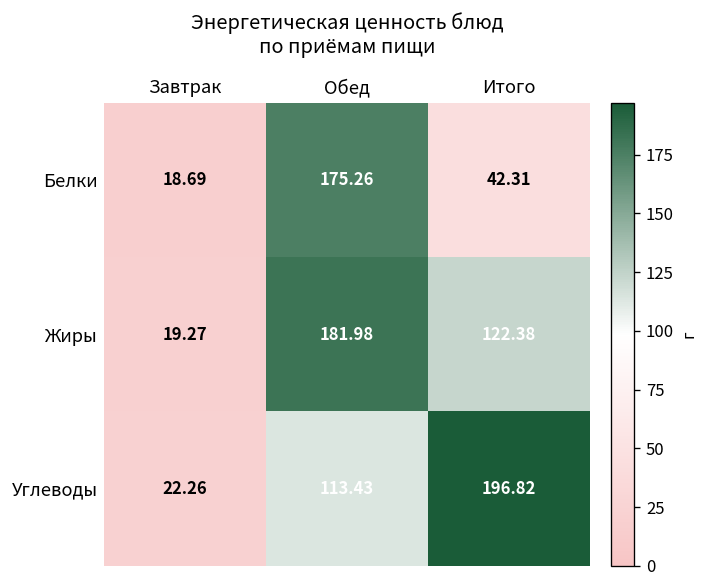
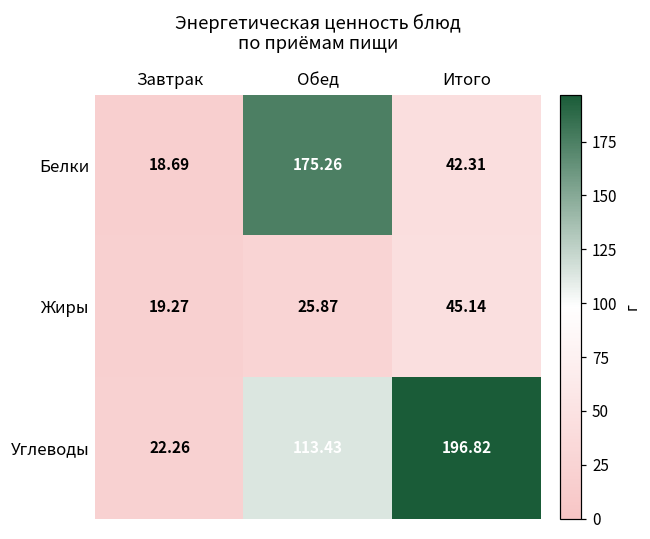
Жиры, Обед: 181.98 -> 25.87
Жиры, Итого: 122.38 -> 45.14
